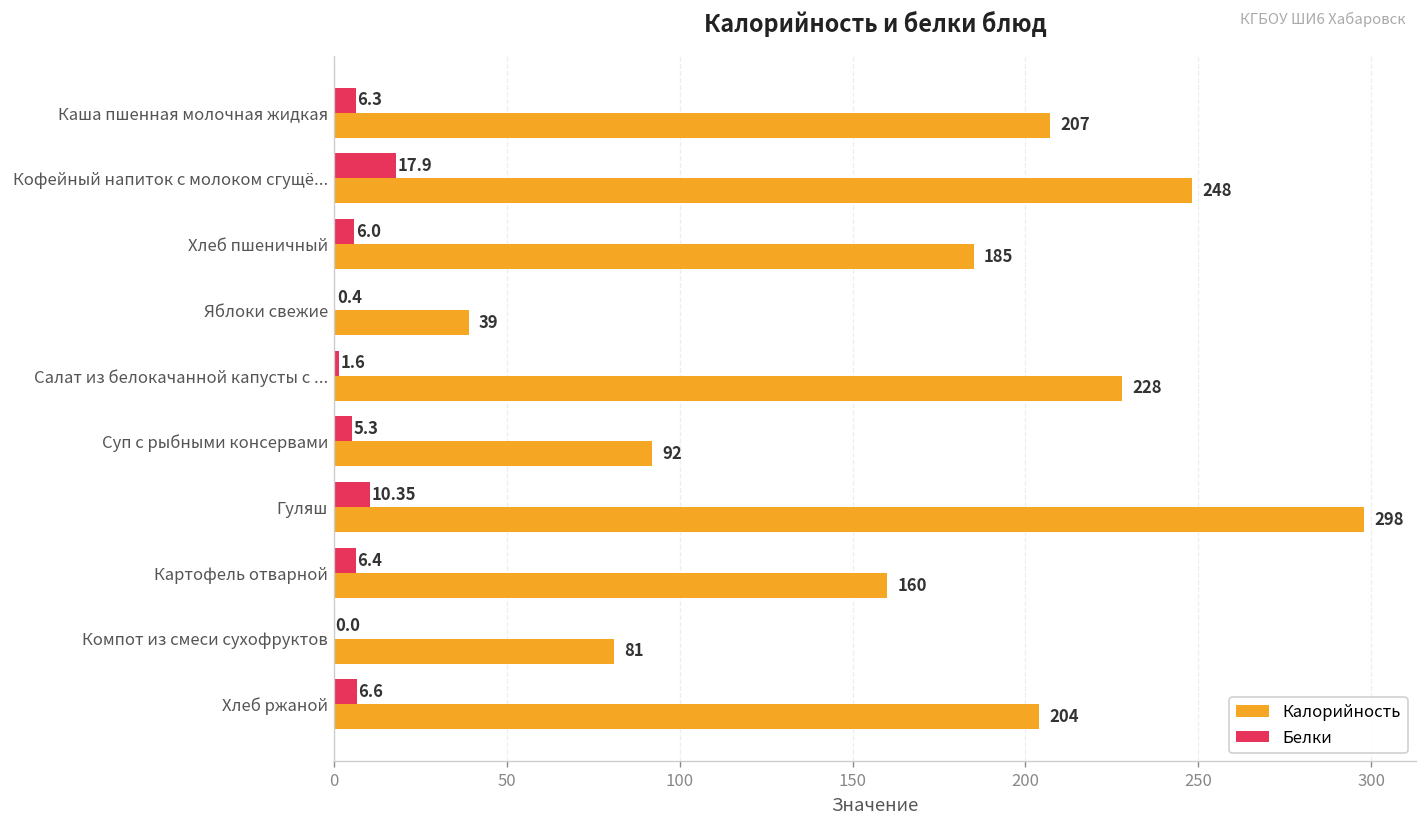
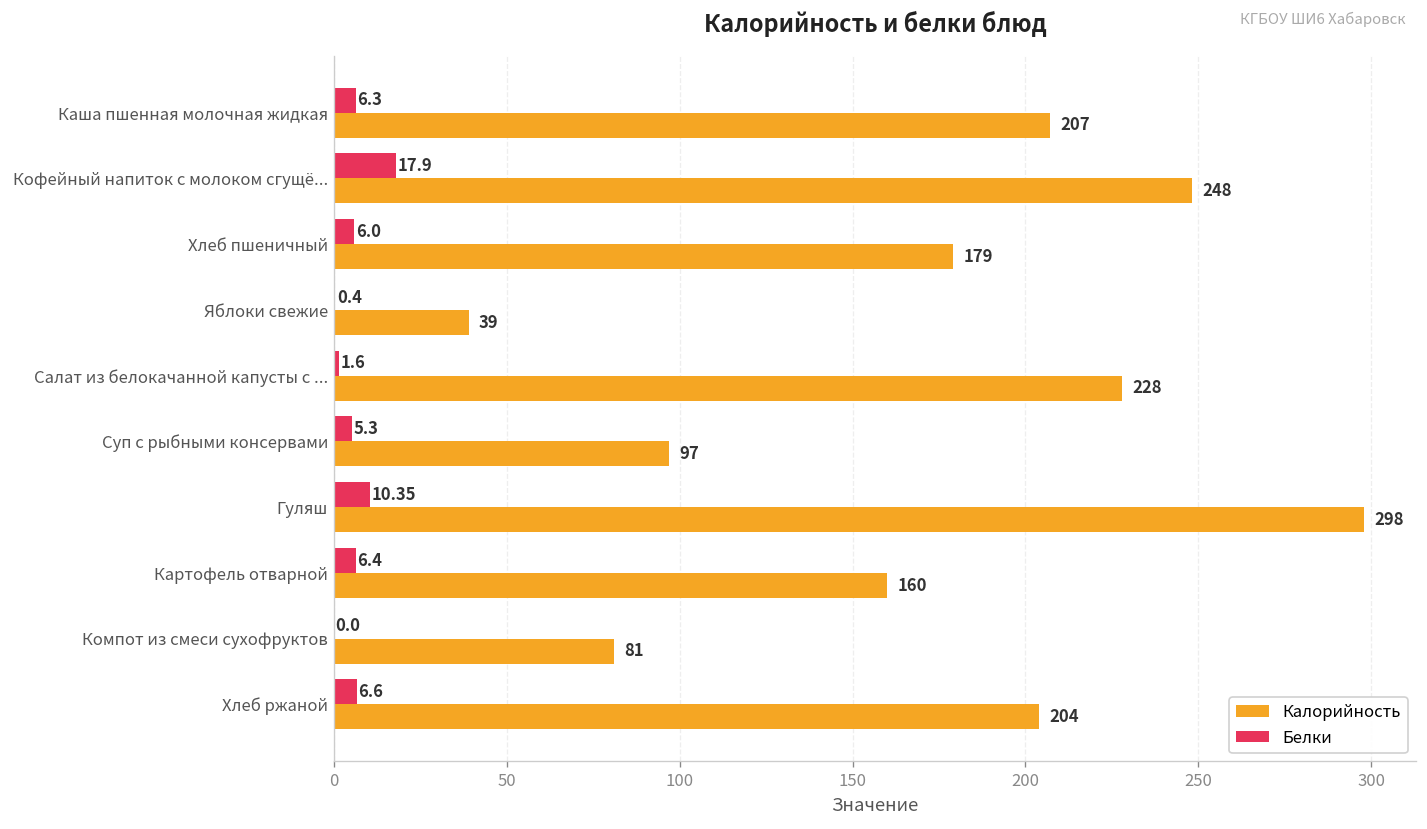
Калорийность, Хлеб пшеничный: 185 -> 179
Калорийность, Суп с рыбными консервами: 92 -> 97
